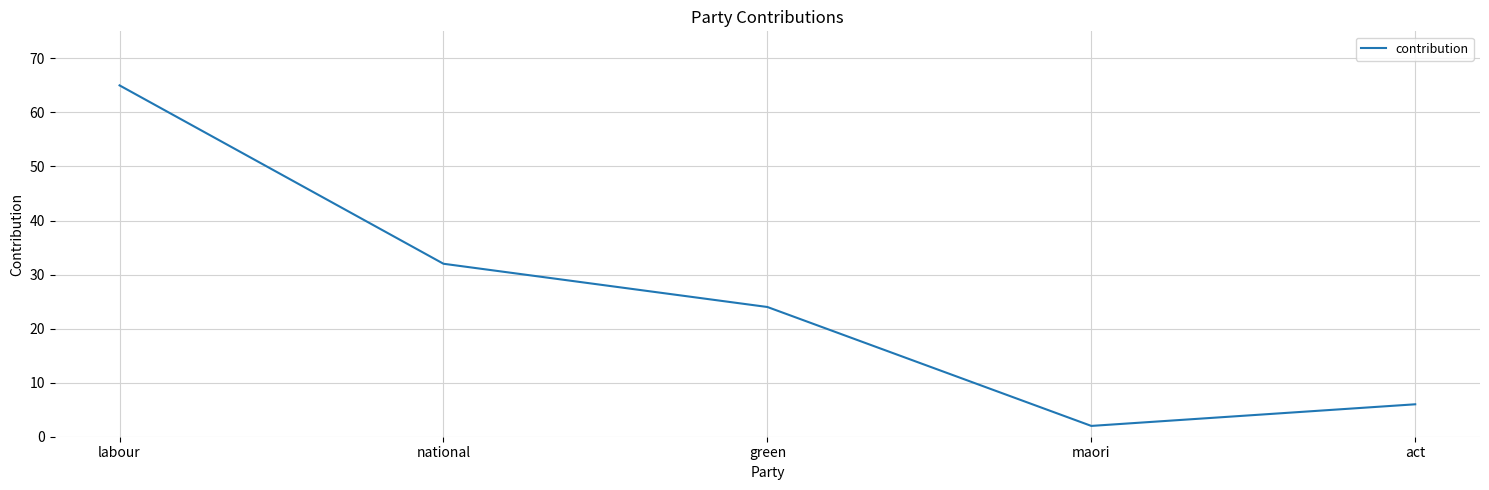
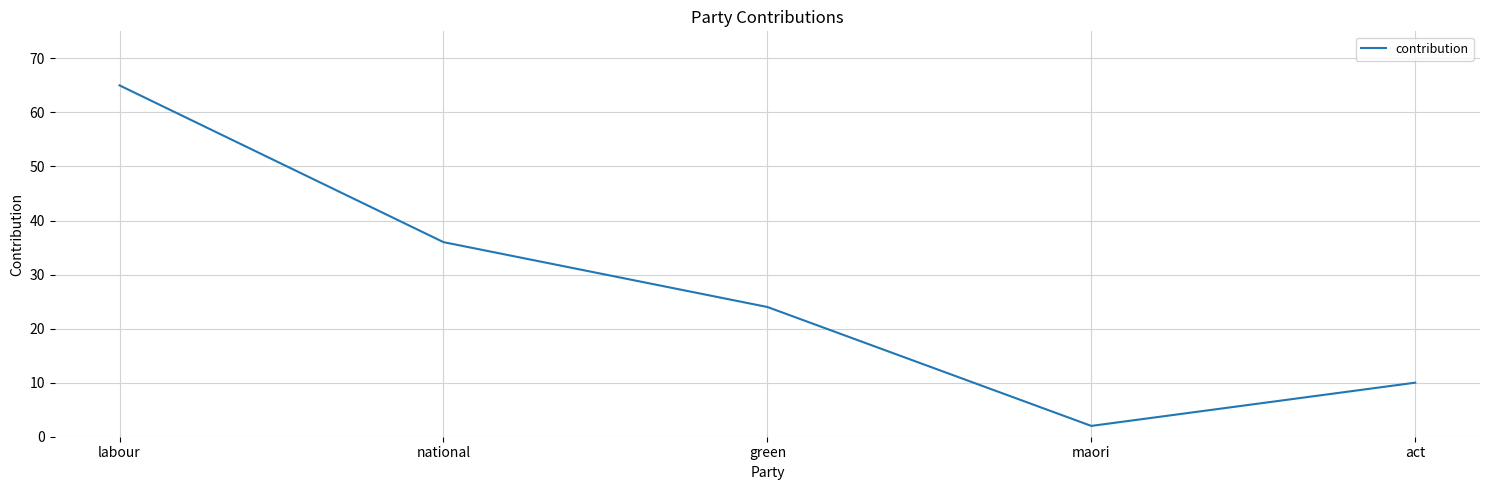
national: 32 -> 36
act: 6 -> 10
